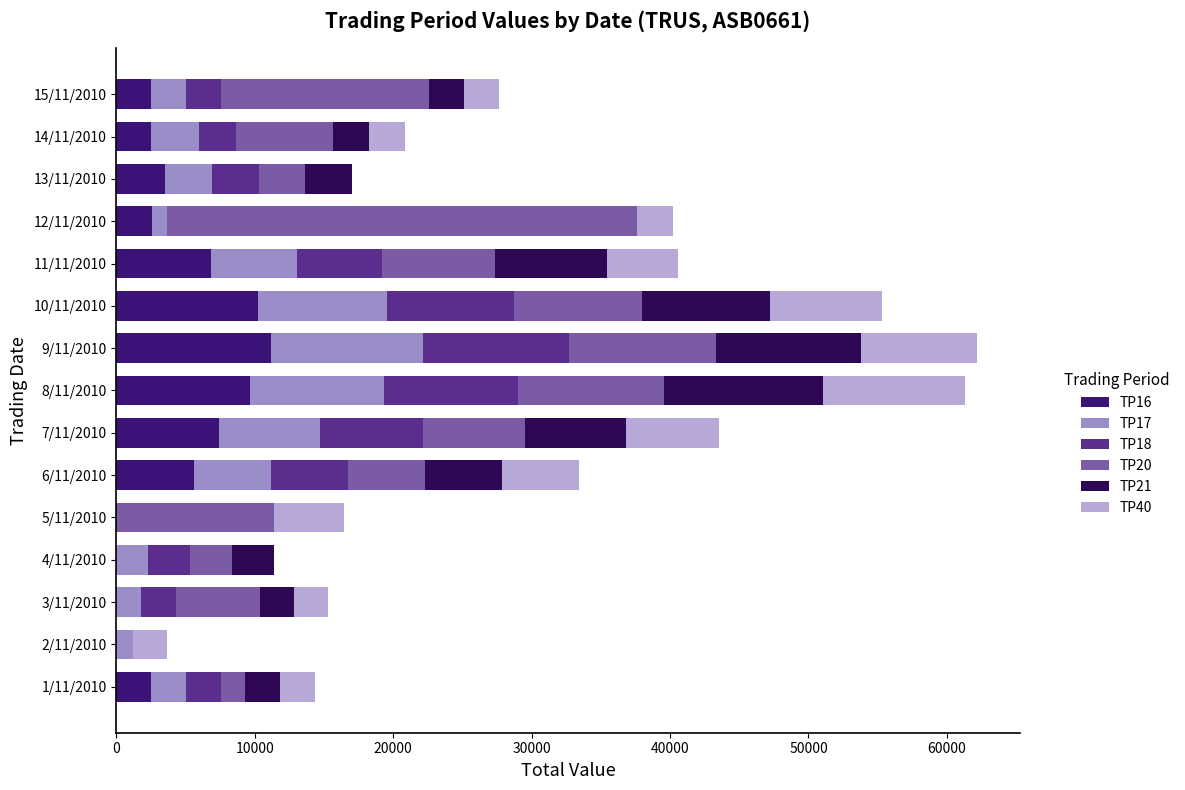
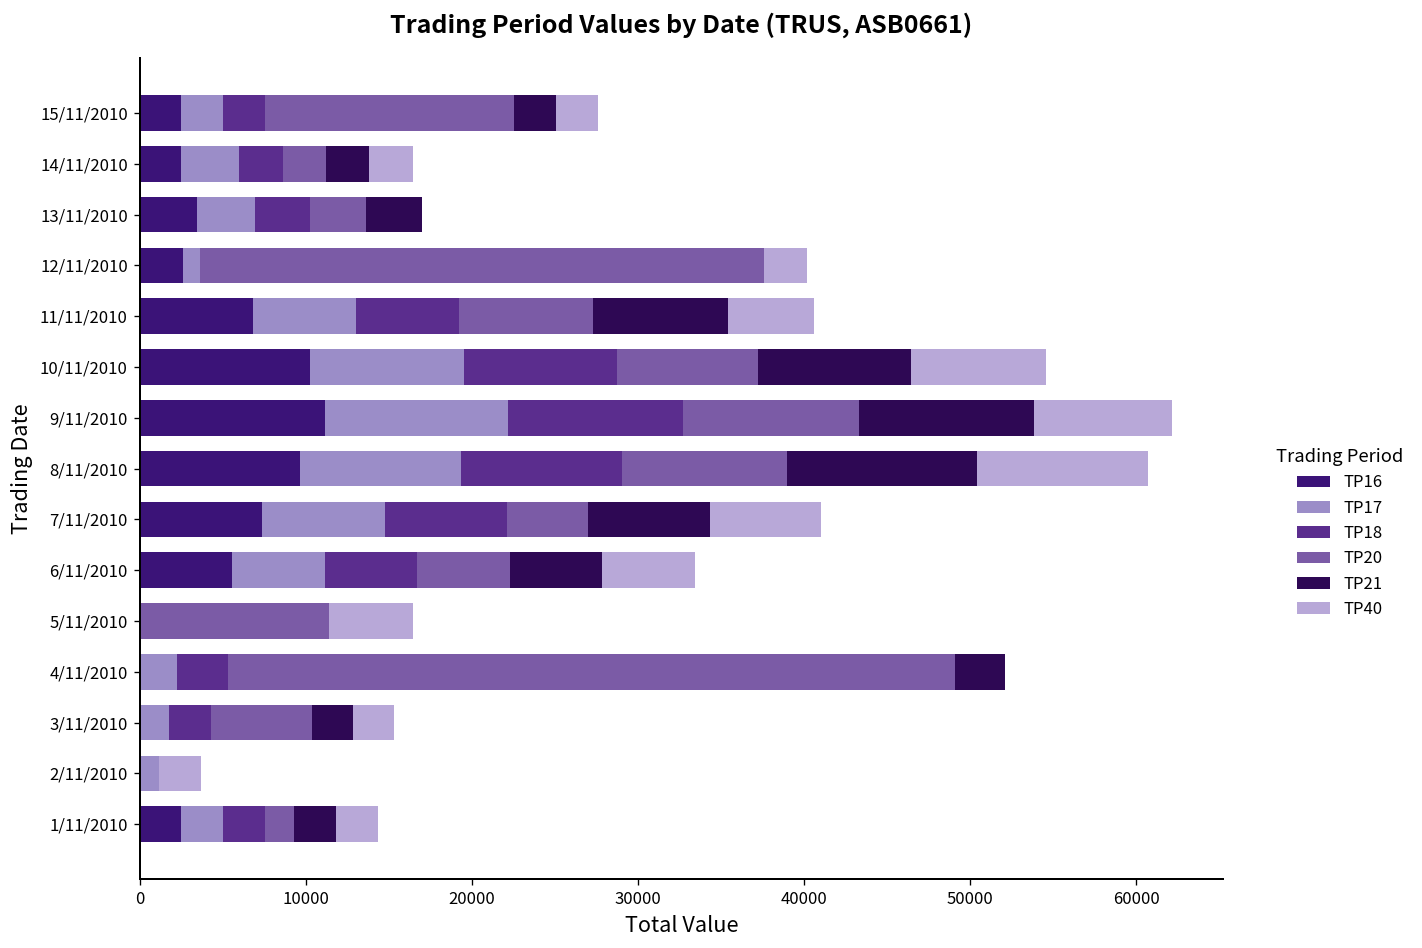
TP20, 14/11/2010: 7000 -> 2600
TP20, 10/11/2010: 9200 -> 8500
TP20, 8/11/2010: 10600 -> 9900
TP20, 7/11/2010: 7400 -> 4900
TP20, 4/11/2010: 3000 -> 43700
